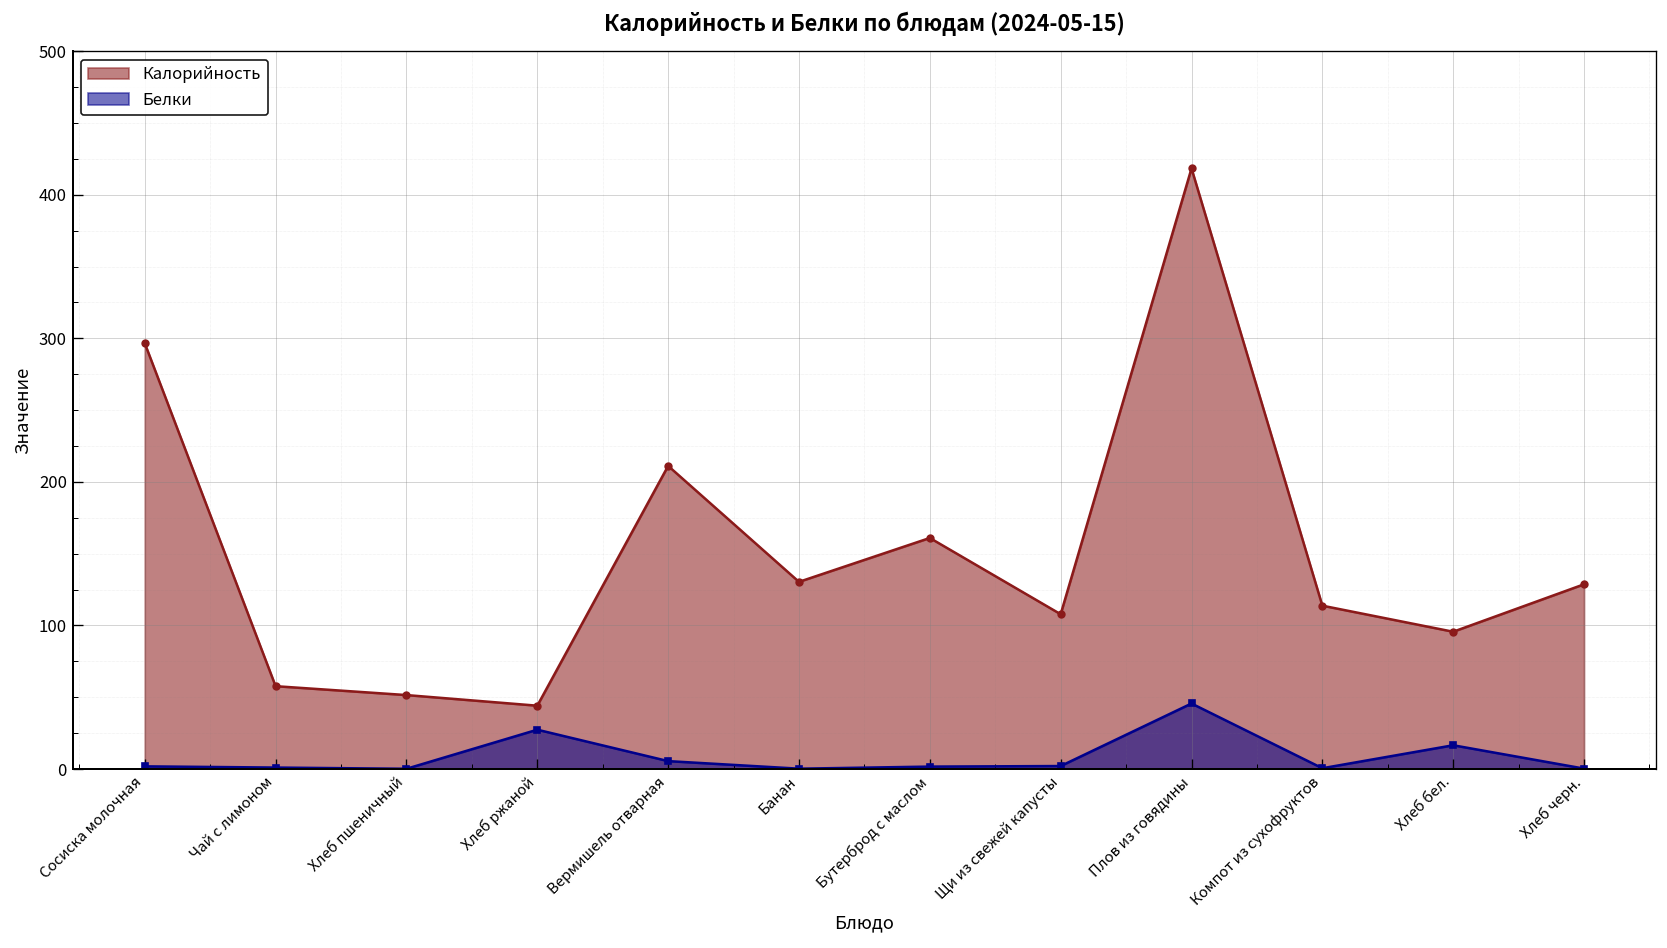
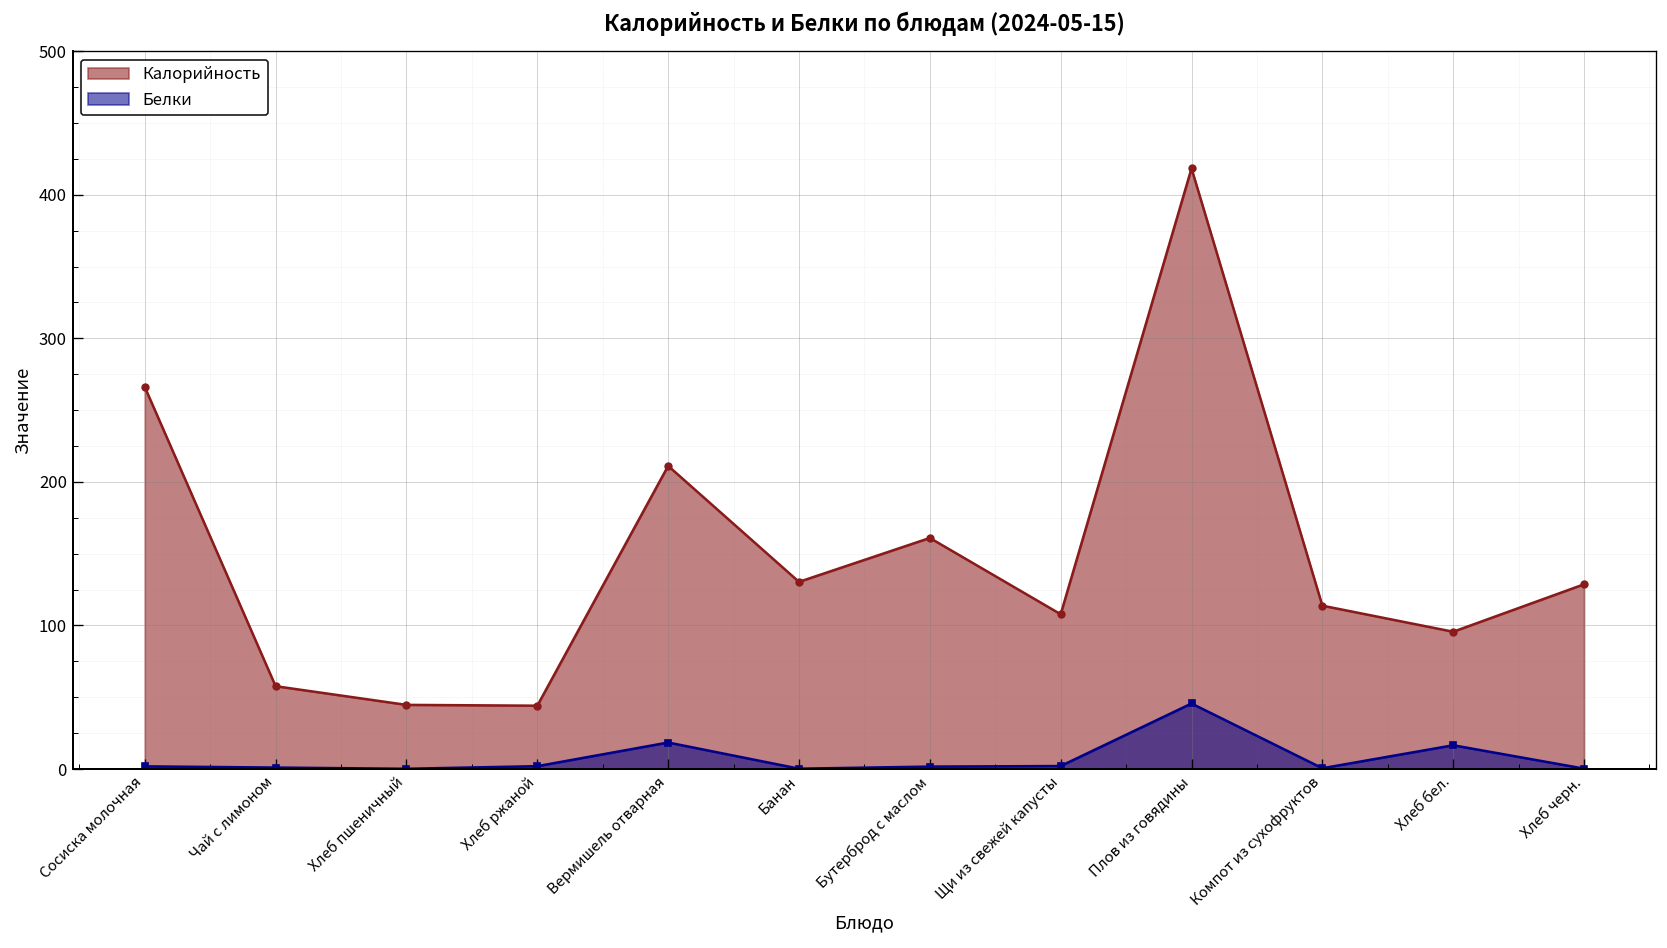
Калорийность, Сосиска молочная: 297 -> 266
Калорийность, Хлеб пшеничный: 52 -> 45
Белки, Хлеб ржаной: 27 -> 2
Белки, Вермишель отварная: 6 -> 18
